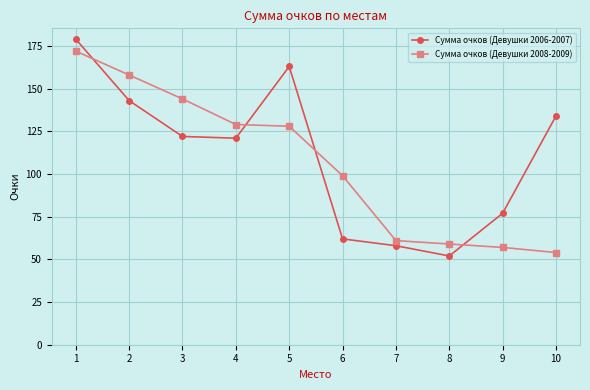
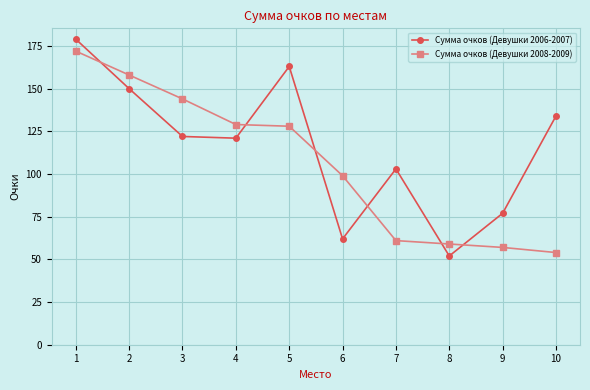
Сумма очков (Девушки 2006-2007), 2: 143 -> 150
Сумма очков (Девушки 2006-2007), 7: 58 -> 103
